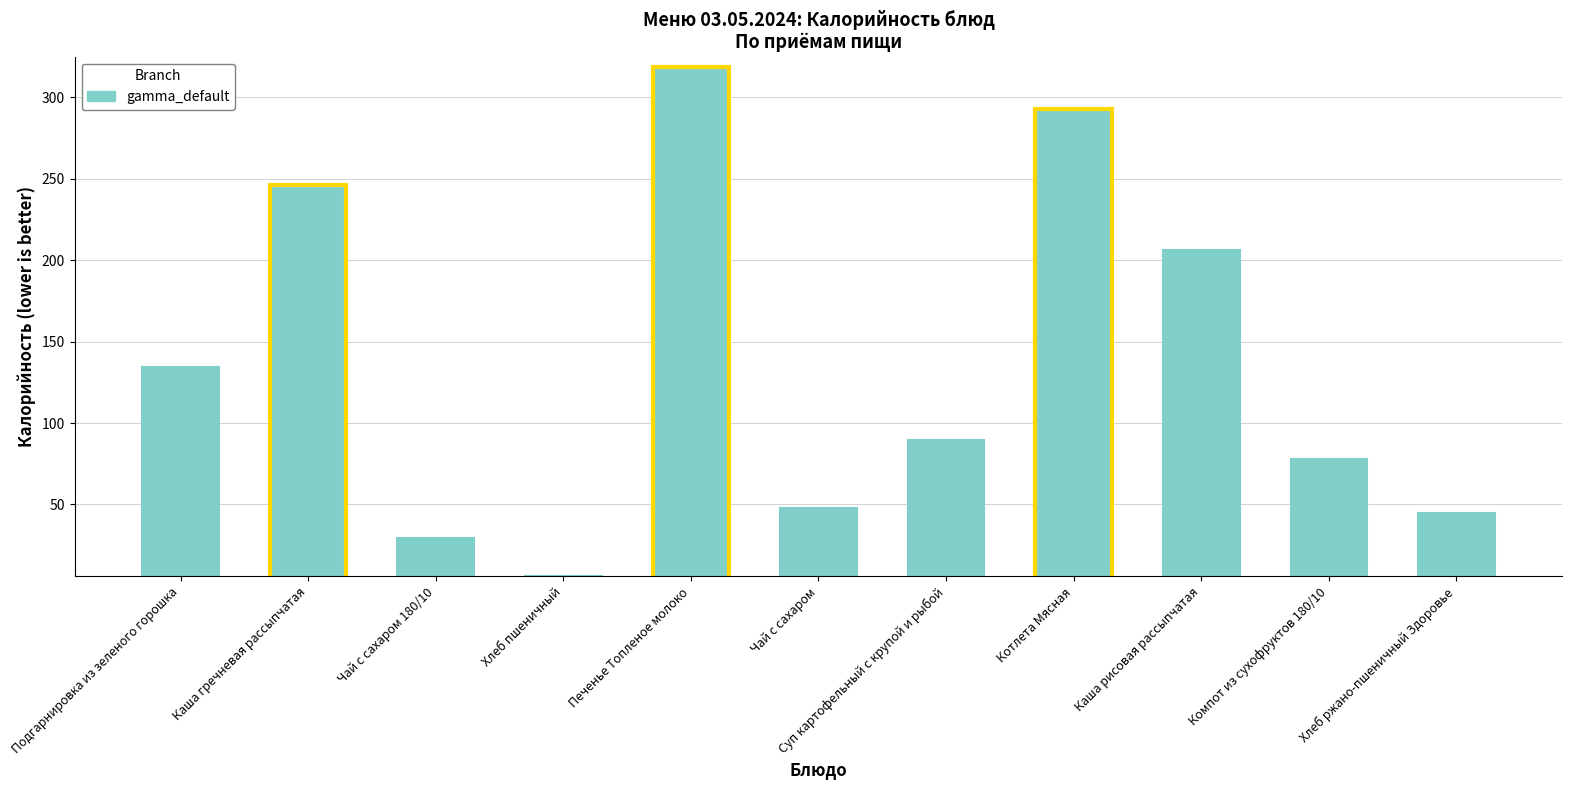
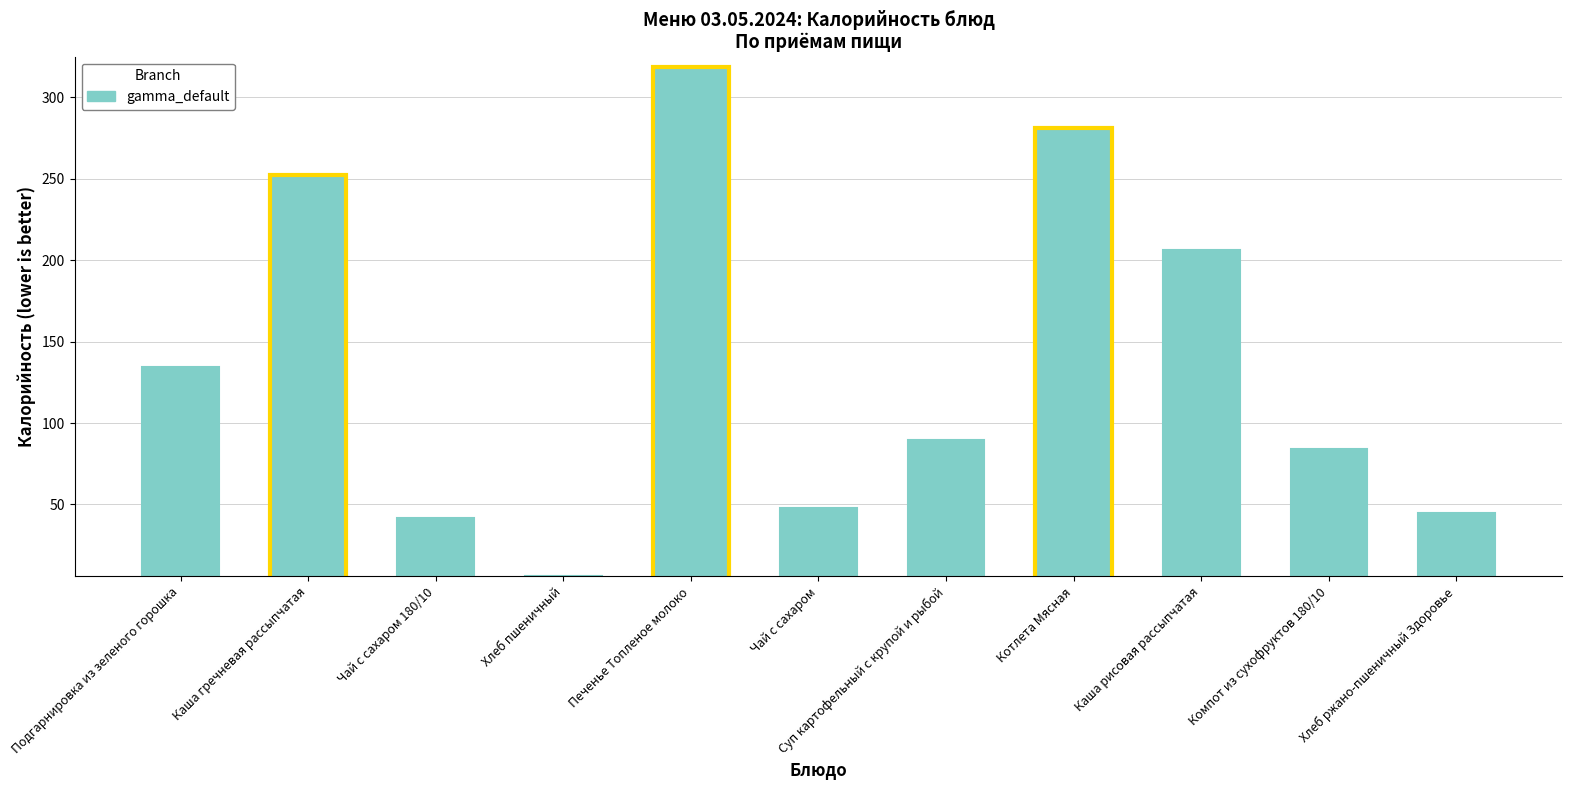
Каша гречневая рассыпчатая: 246 -> 252
Чай с сахаром 180/10: 30 -> 41
Котлета Мясная: 293 -> 281
Компот из сухофруктов 180/10: 78 -> 84
